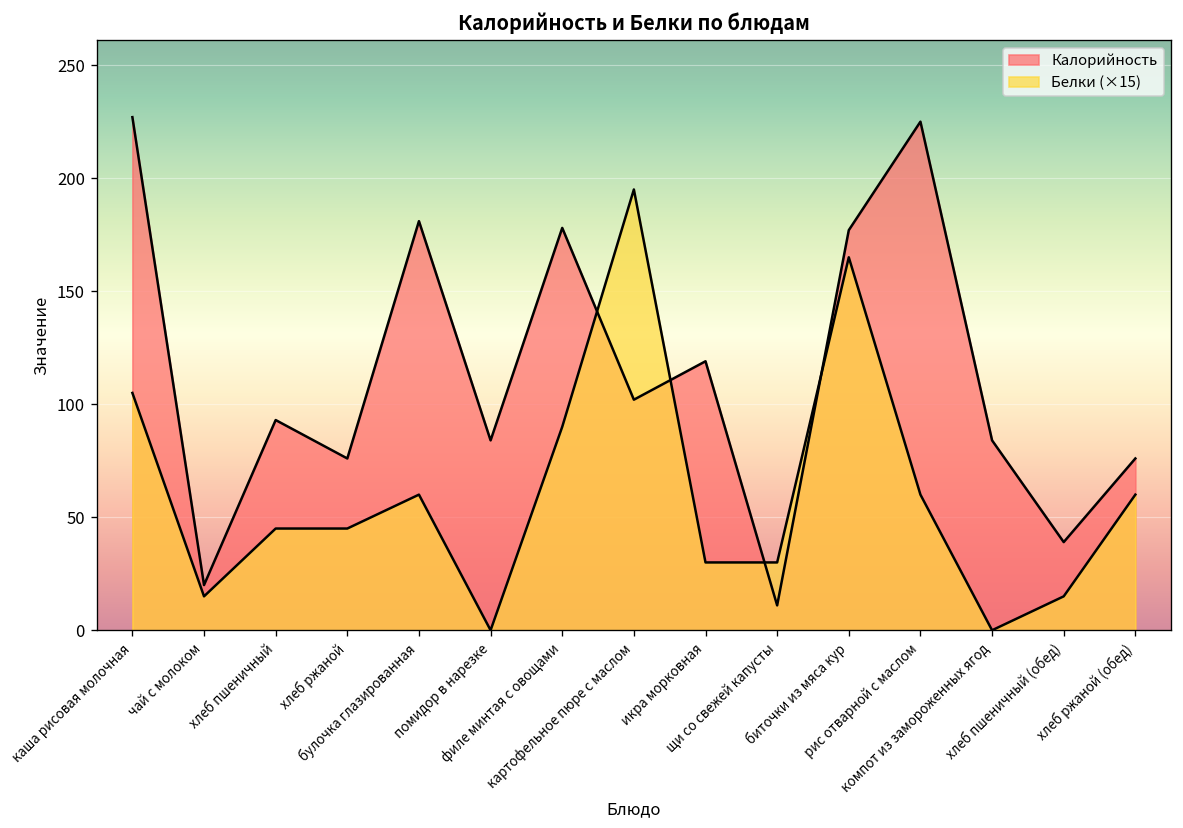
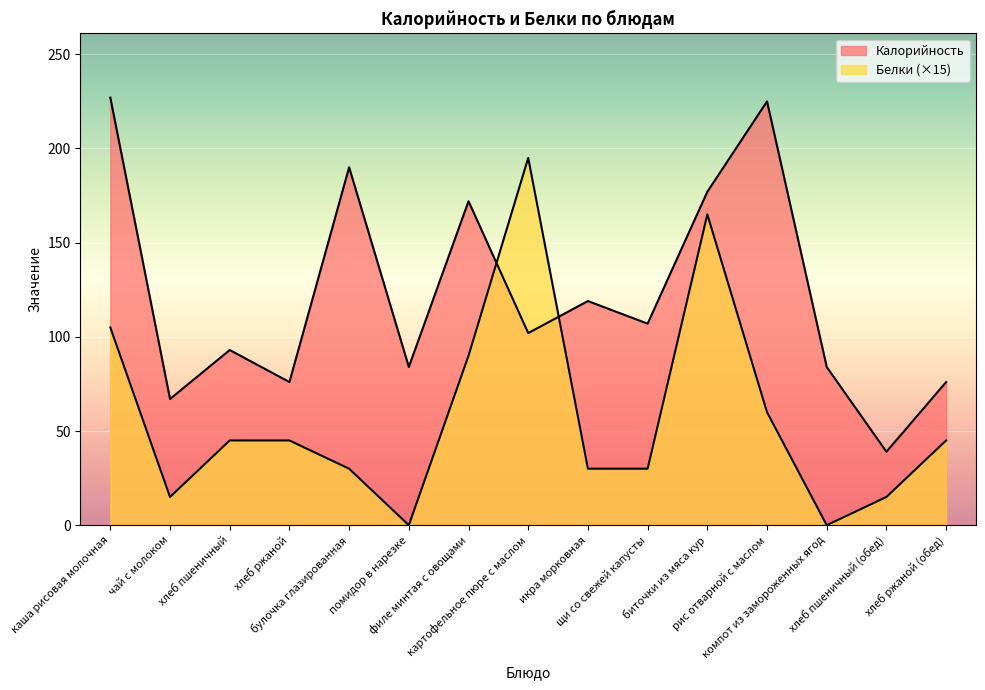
Калорийность, чай с молоком: 20 -> 67
Калорийность, булочка глазированная: 181 -> 190
Белки (×15), булочка глазированная: 60 -> 30
Калорийность, филе минтая с овощами: 178 -> 172
Калорийность, щи со свежей капусты: 11 -> 107
Белки (×15), хлеб ржаной (обед): 60 -> 45
